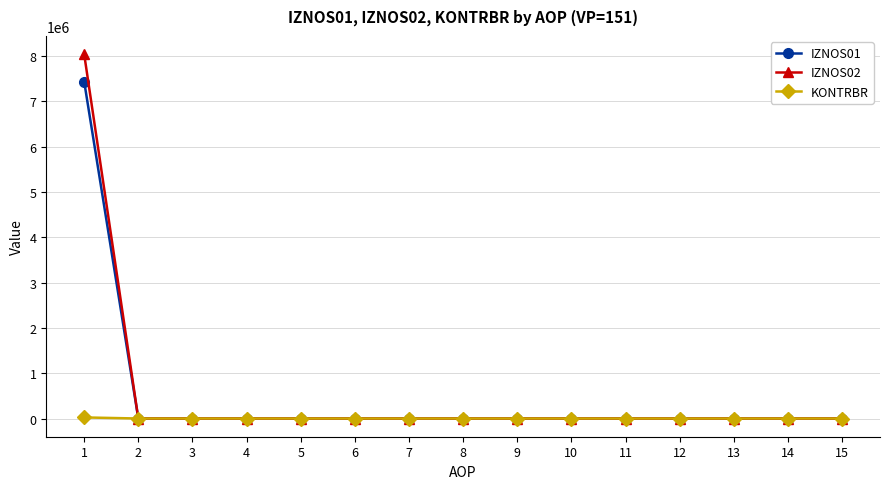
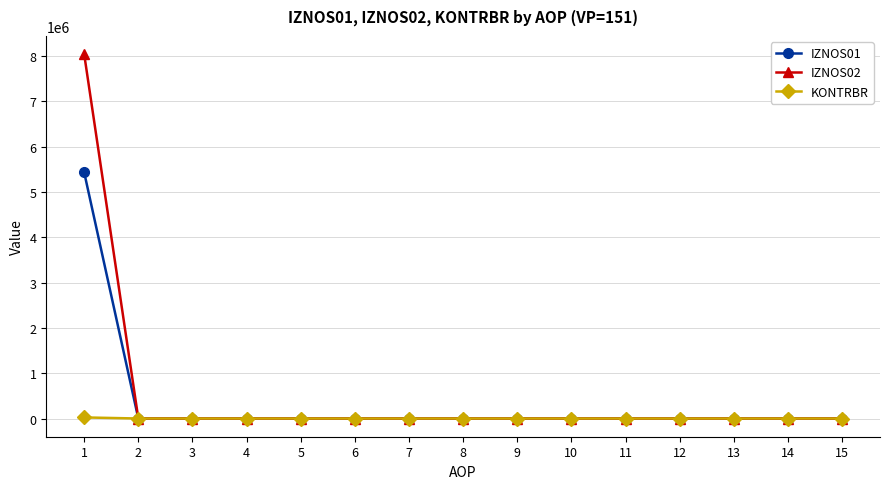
IZNOS01, 1: 7400000 -> 5400000
